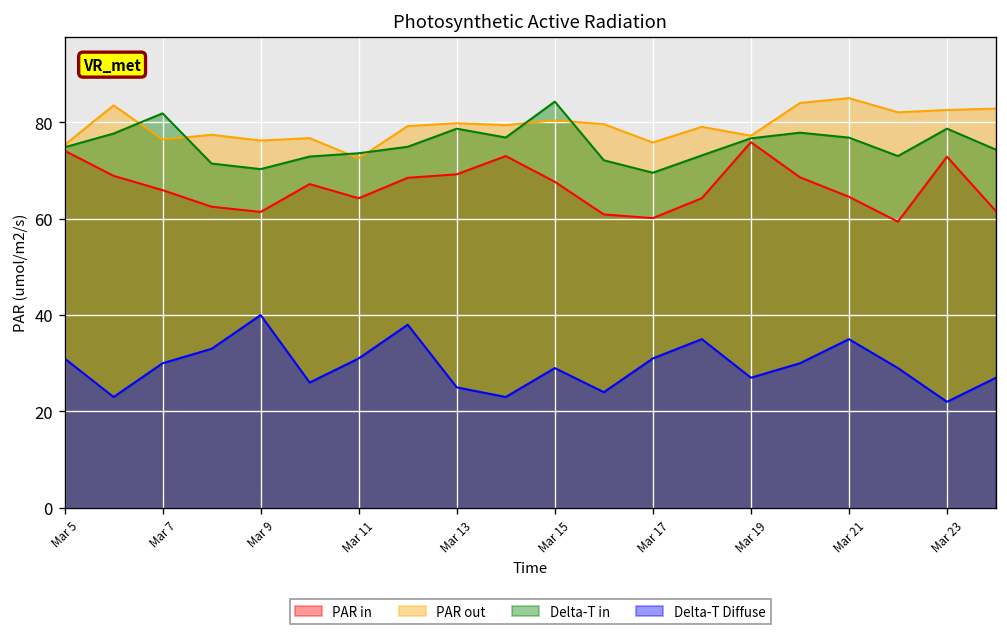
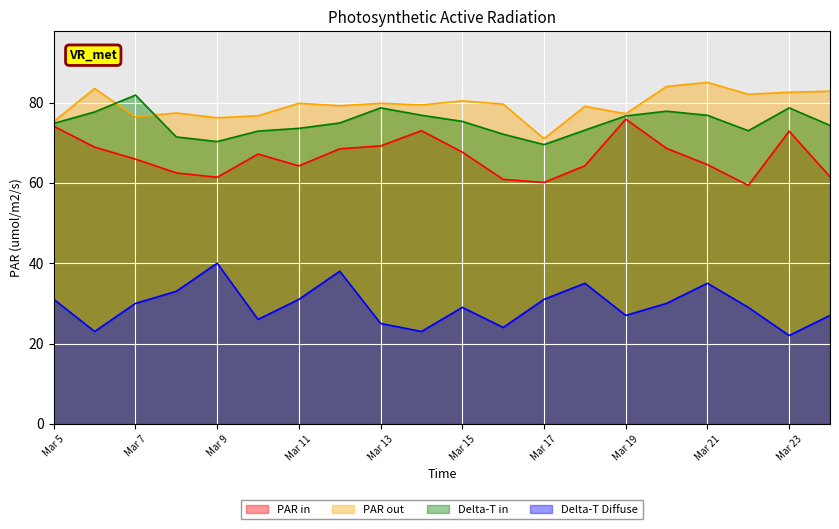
PAR out, Mar 11: 73 -> 80
Delta-T in, Mar 15: 84 -> 75
PAR out, Mar 17: 76 -> 71
